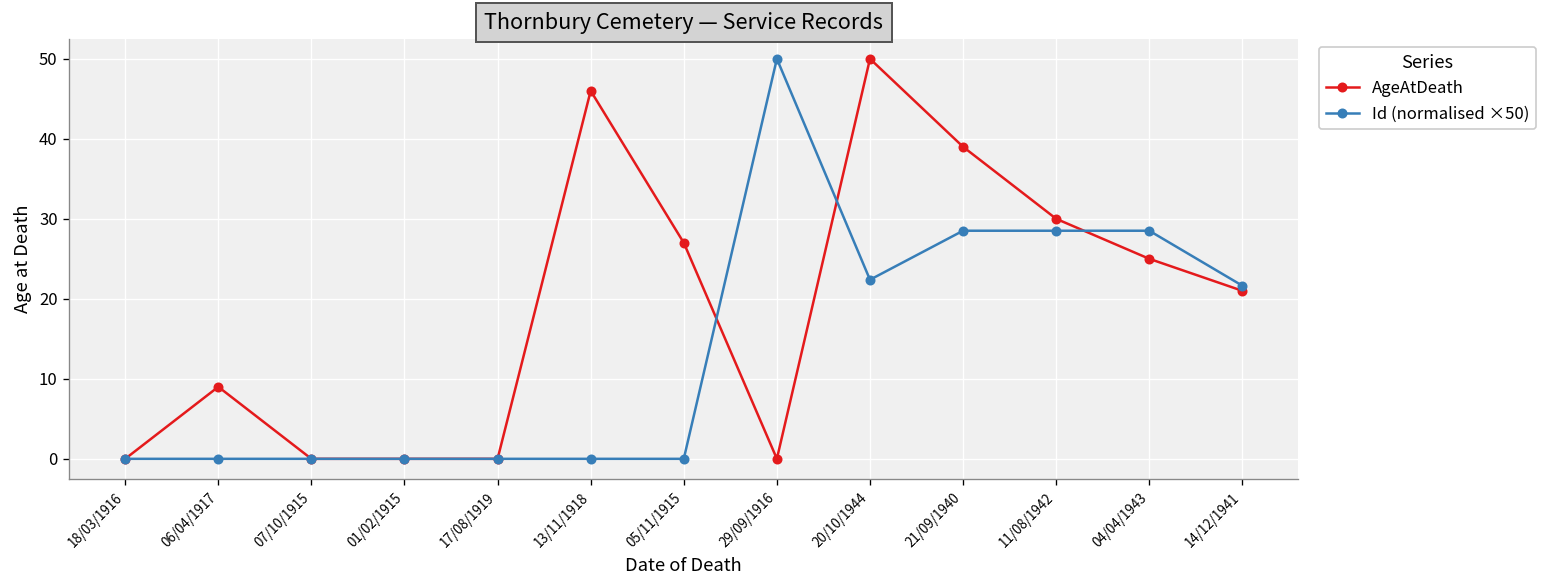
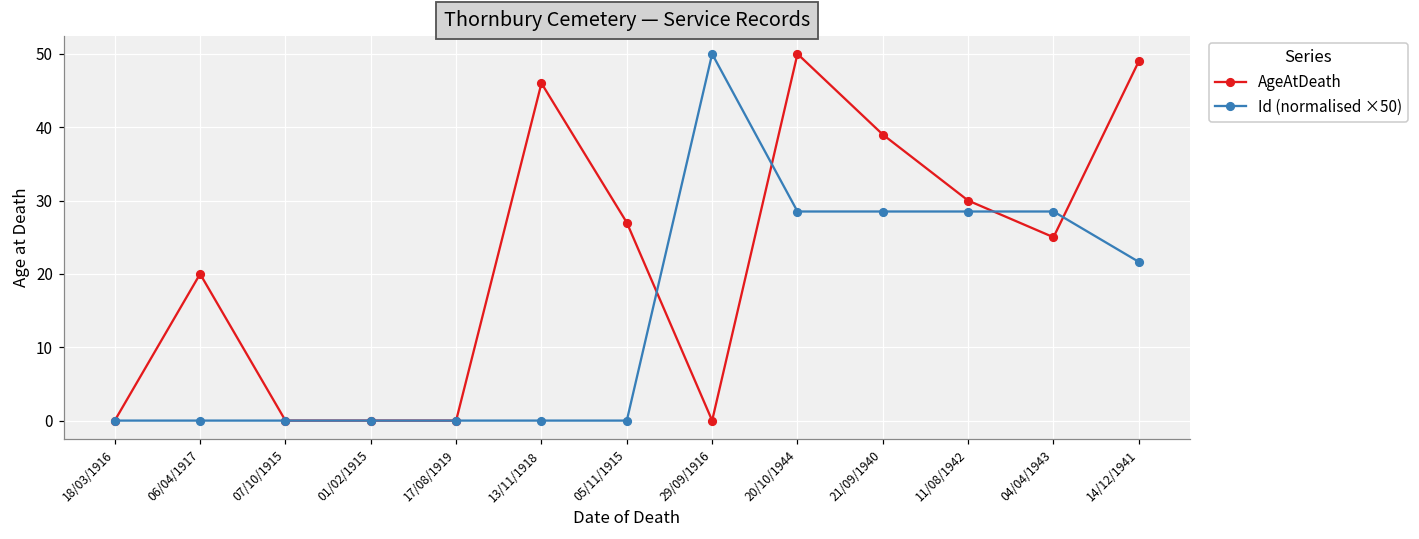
AgeAtDeath, 06/04/1917: 9 -> 20
Id (normalised ×50), 20/10/1944: 22 -> 29
AgeAtDeath, 14/12/1941: 21 -> 49
